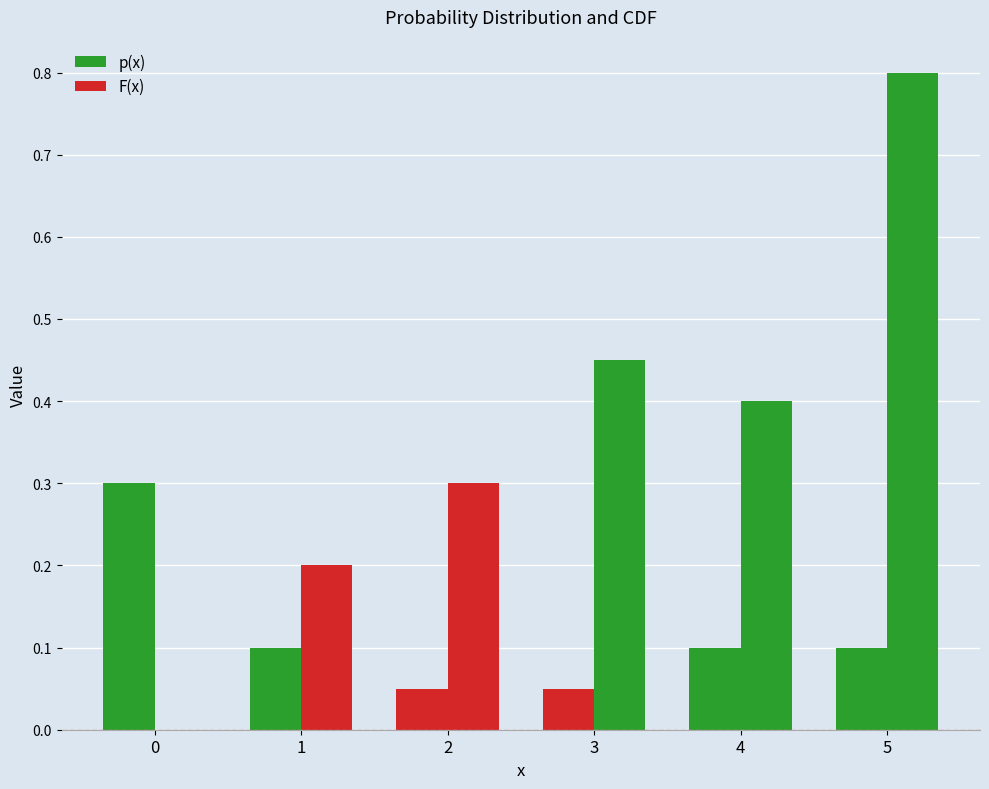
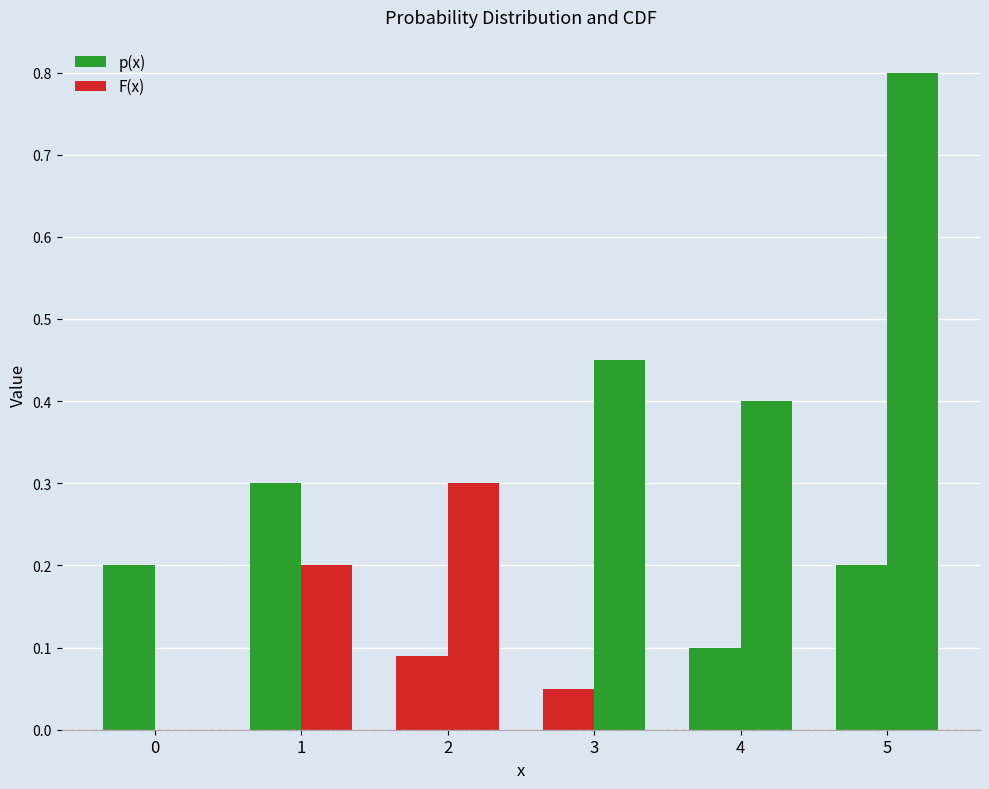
p(x), 0: 0.3 -> 0.2
p(x), 1: 0.1 -> 0.3
p(x), 2: 0.05 -> 0.09
p(x), 5: 0.1 -> 0.2
